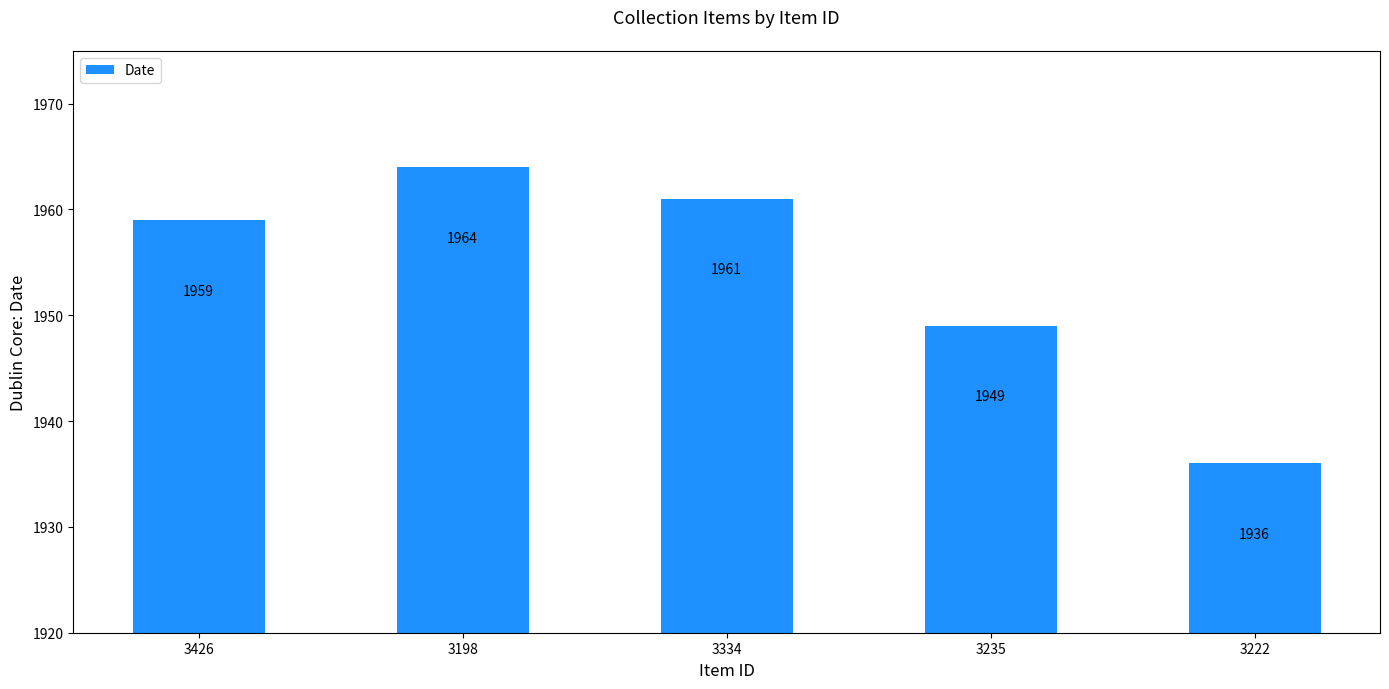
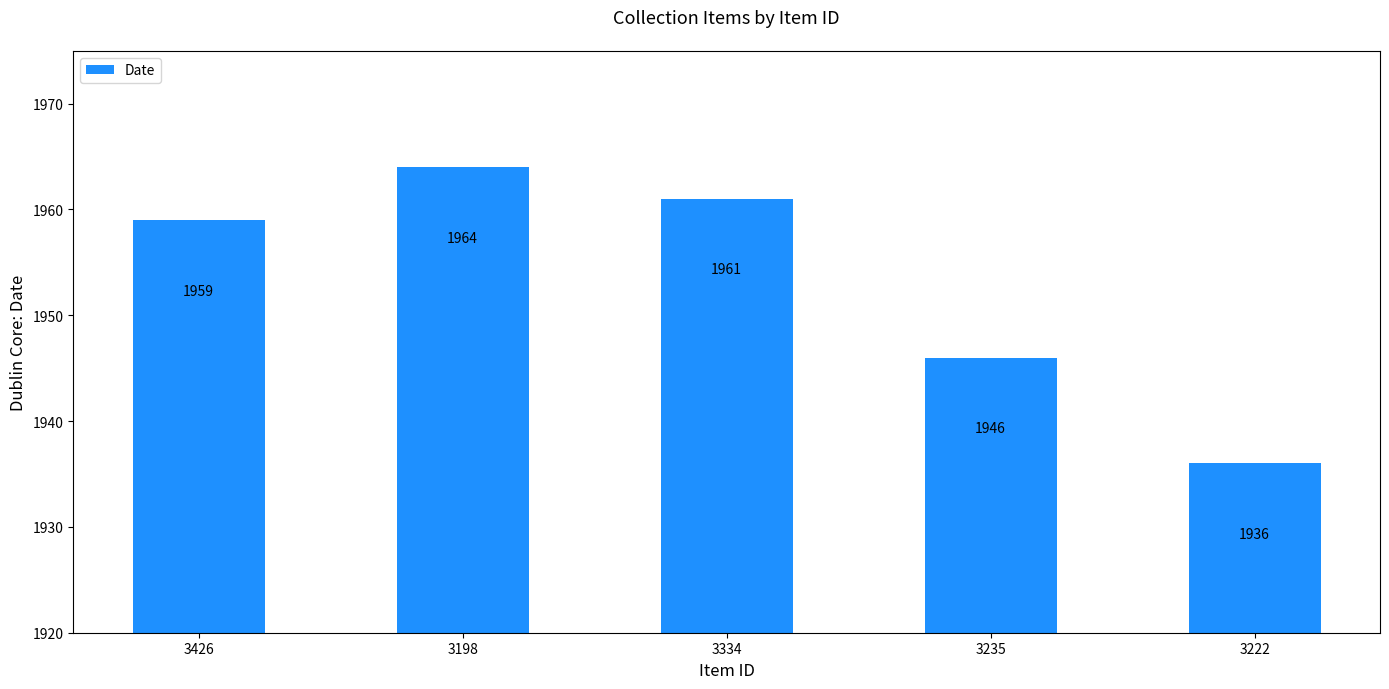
3235: 1949 -> 1946
